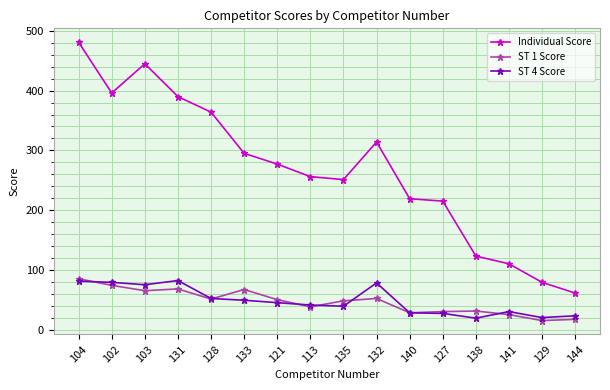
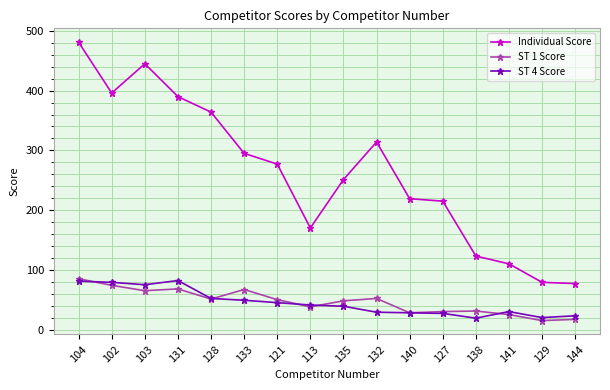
Individual Score, 113: 260 -> 170
ST 4 Score, 132: 80 -> 30
Individual Score, 144: 60 -> 80
